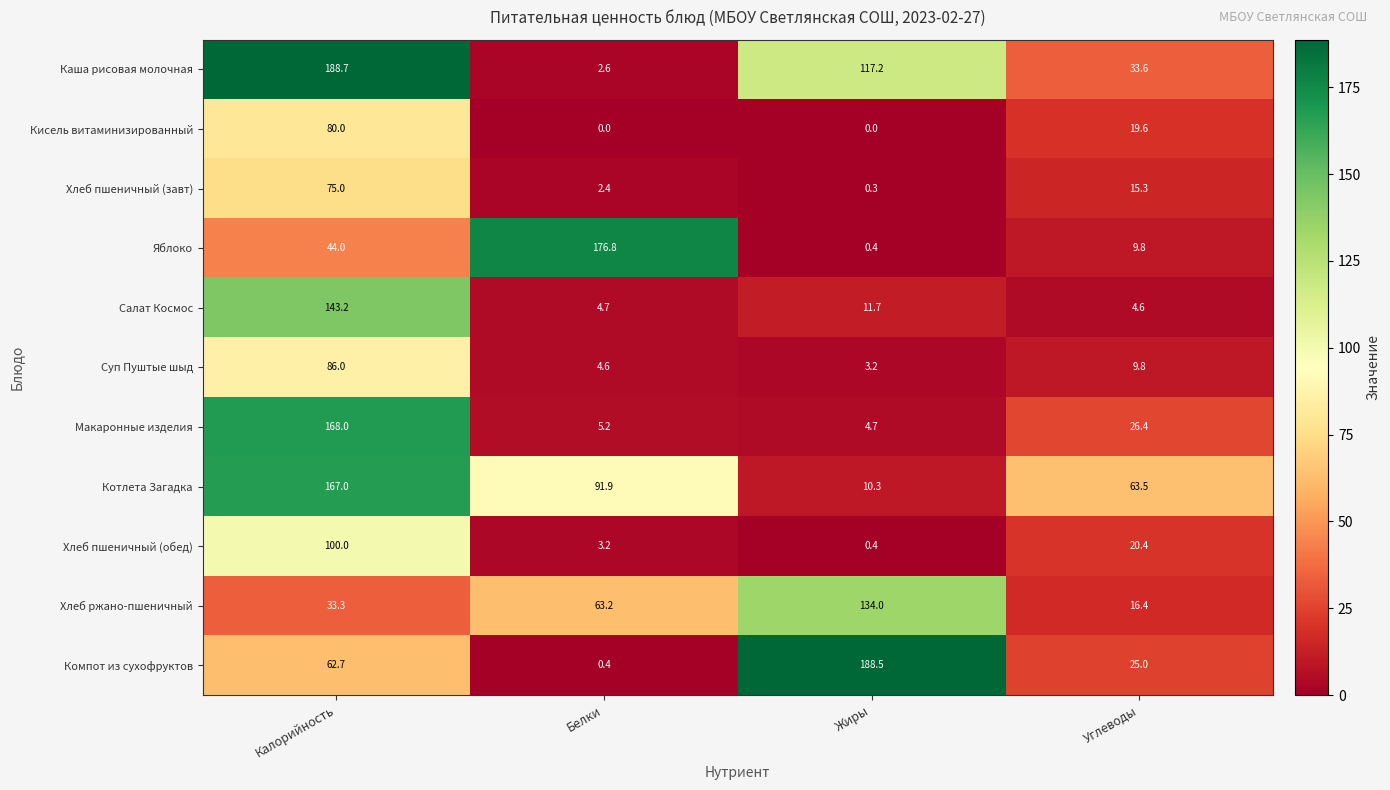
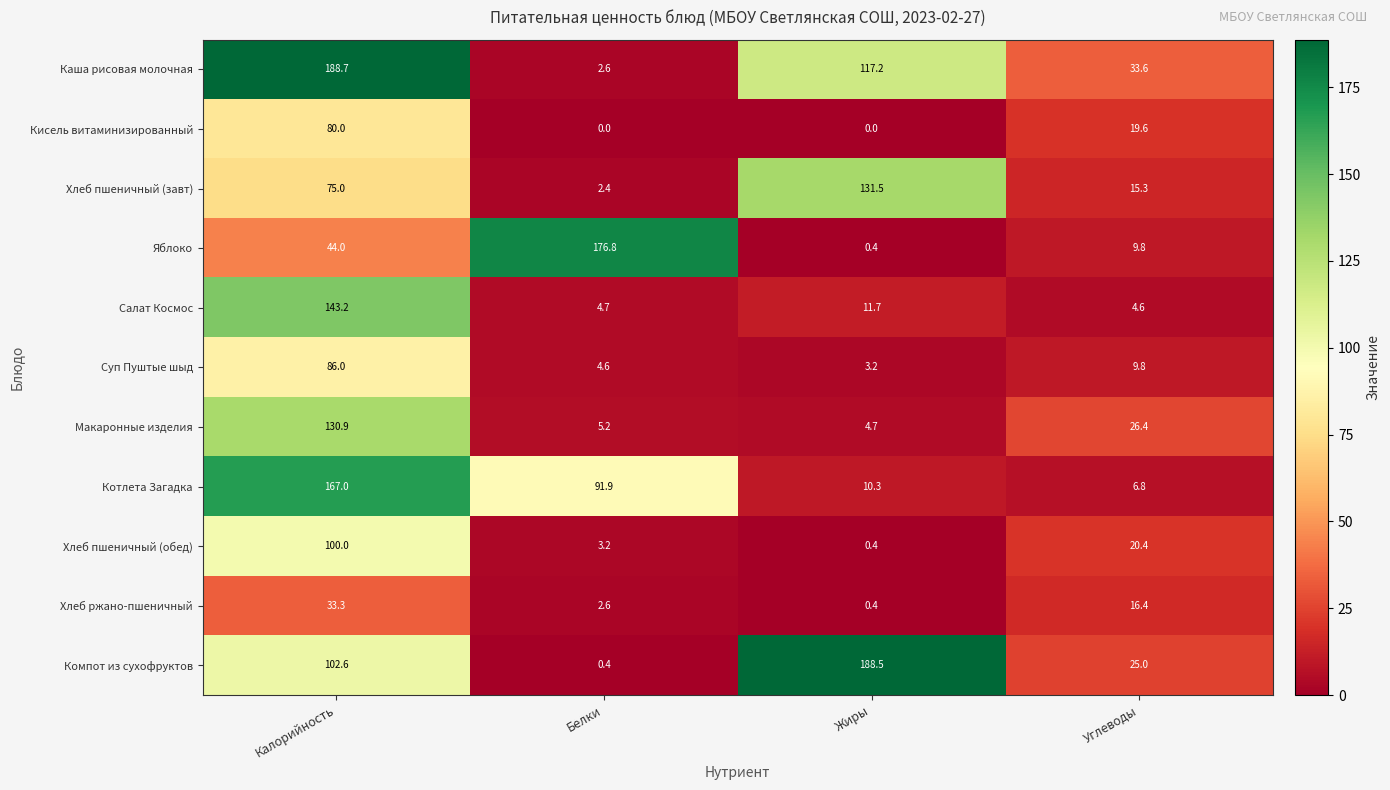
Хлеб пшеничный (завт), Жиры: 0.3 -> 131.5
Макаронные изделия, Калорийность: 168.0 -> 130.9
Котлета Загадка, Углеводы: 63.5 -> 6.8
Хлеб ржано-пшеничный, Белки: 63.2 -> 2.6
Хлеб ржано-пшеничный, Жиры: 134.0 -> 0.4
Компот из сухофруктов, Калорийность: 62.7 -> 102.6
